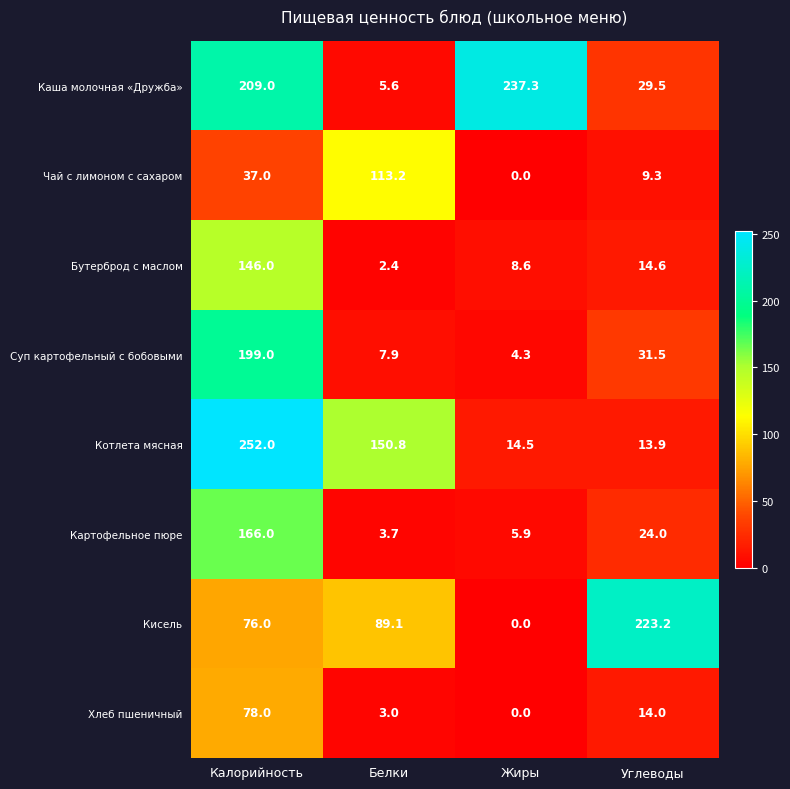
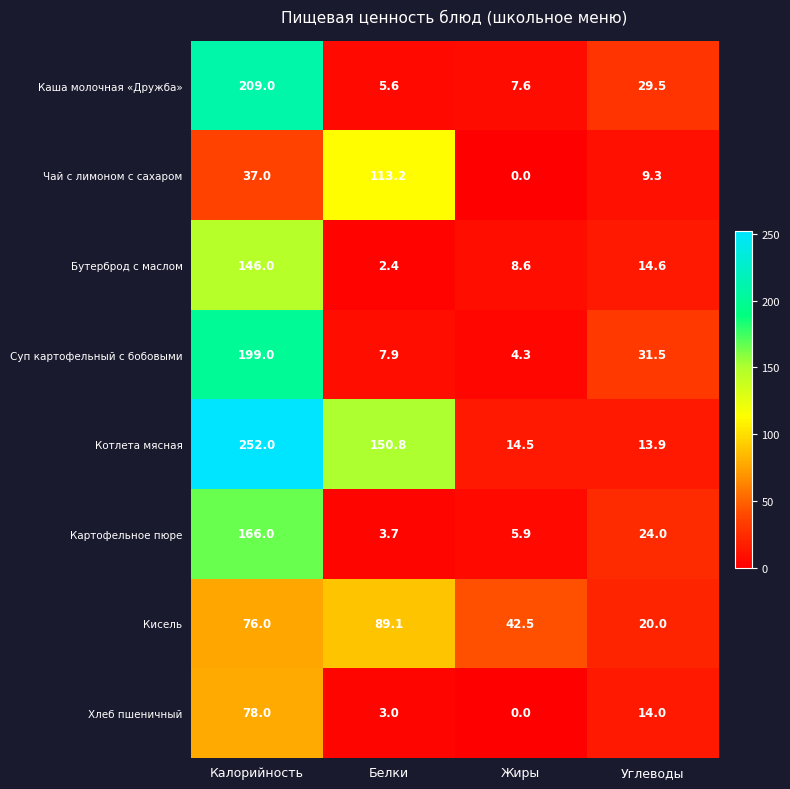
Каша молочная «Дружба», Жиры: 237.3 -> 7.6
Кисель, Жиры: 0.0 -> 42.5
Кисель, Углеводы: 223.2 -> 20.0
